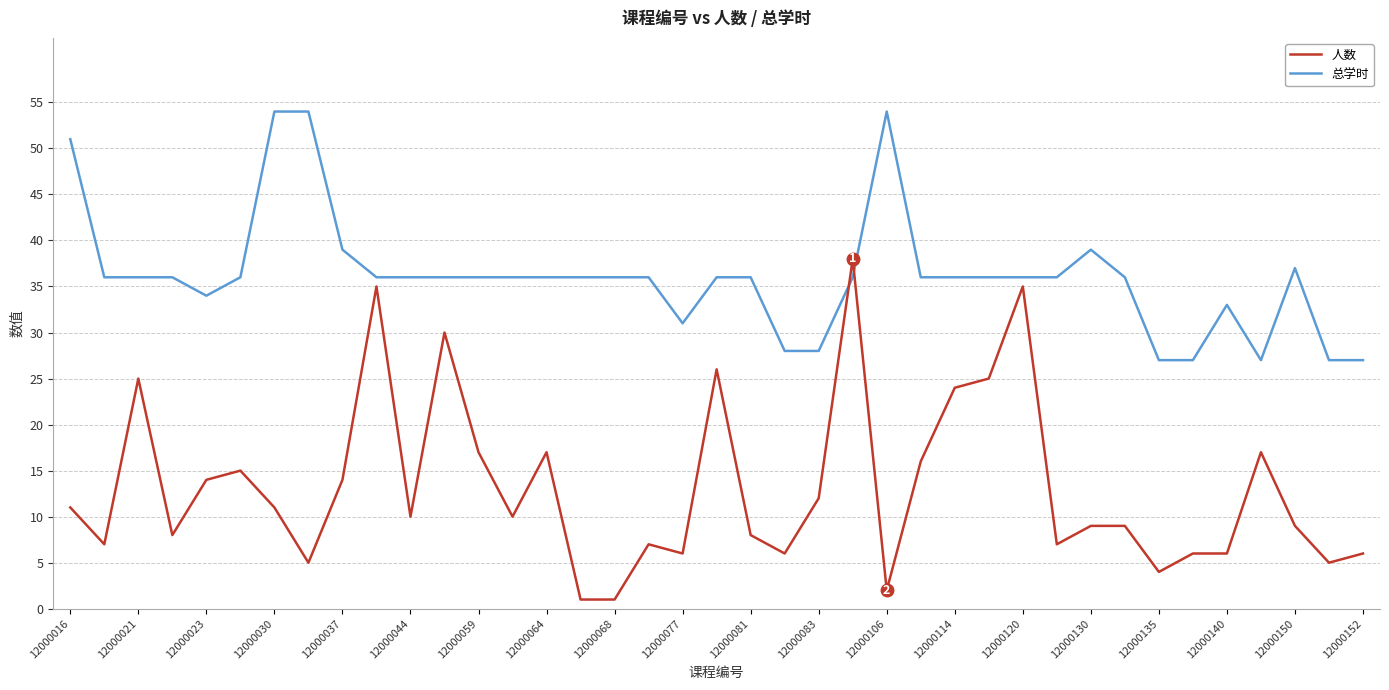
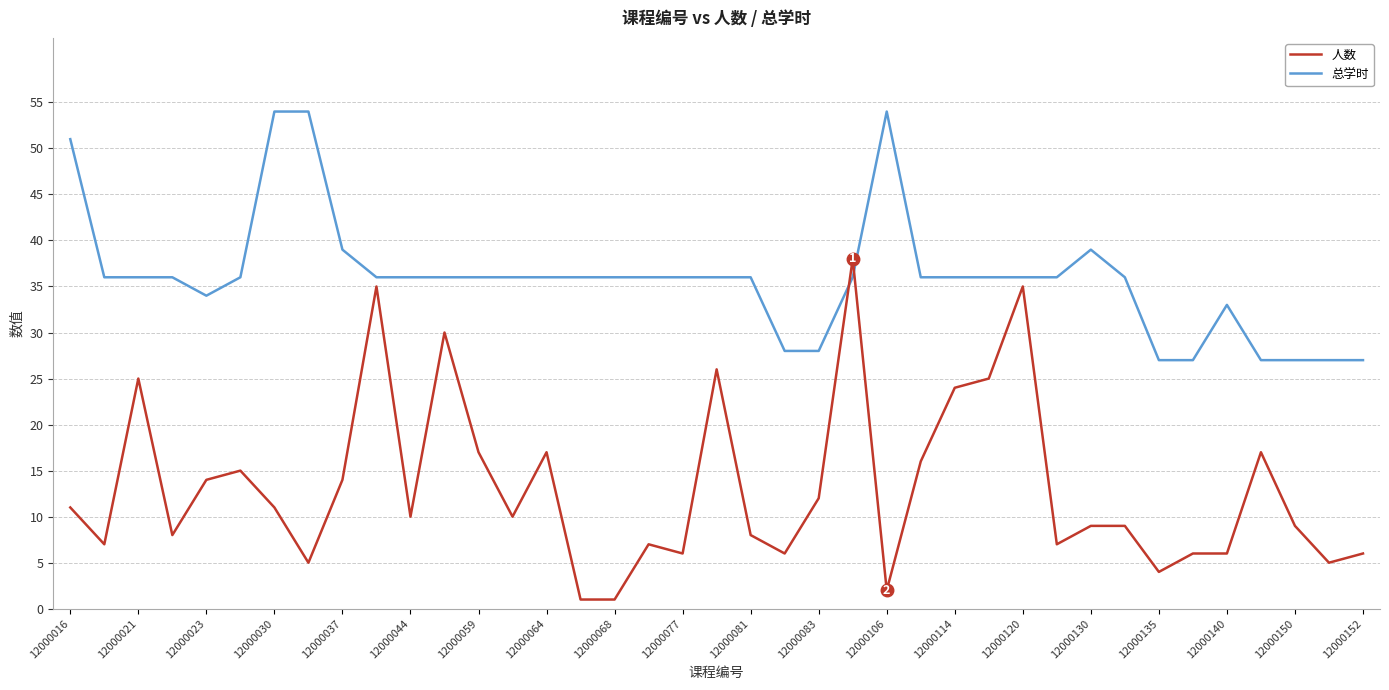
总学时, 12000077: 31 -> 36
总学时, 12000150: 37 -> 27
